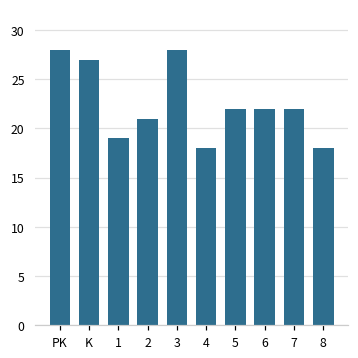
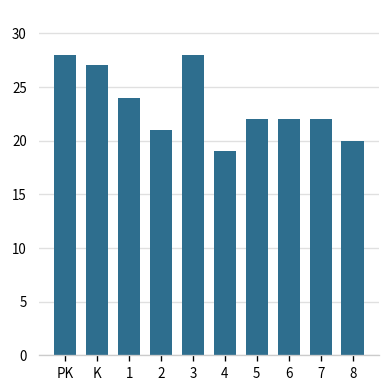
1: 19 -> 24
4: 18 -> 19
8: 18 -> 20
